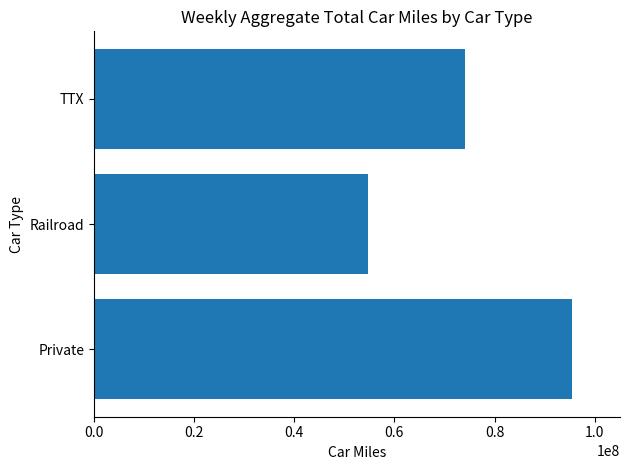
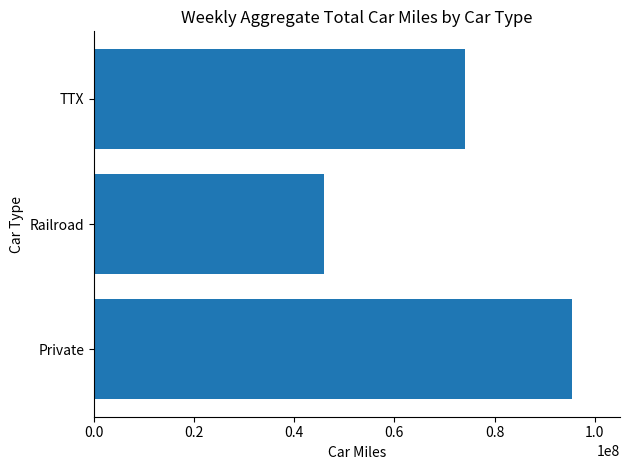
Railroad: 55000000 -> 46000000
